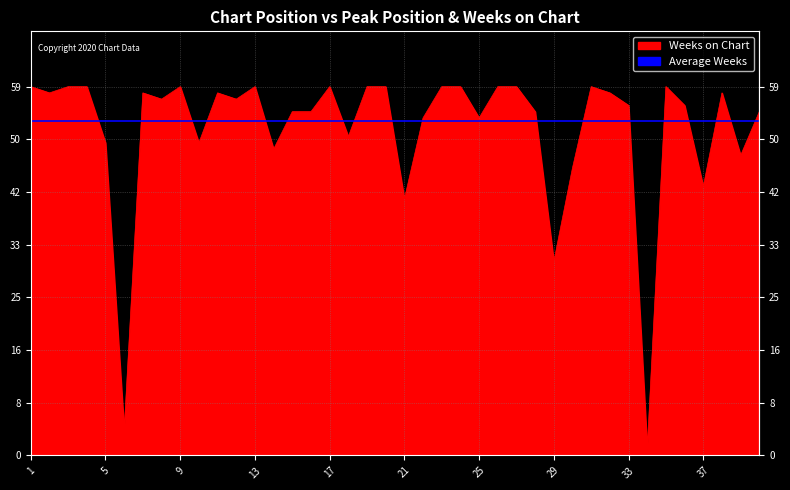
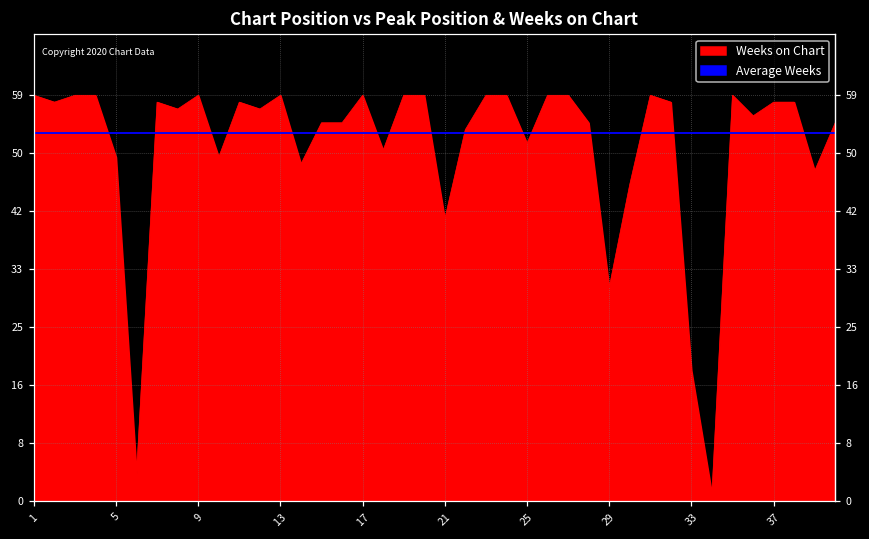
25: 54 -> 52
33: 56 -> 19
37: 43 -> 58
